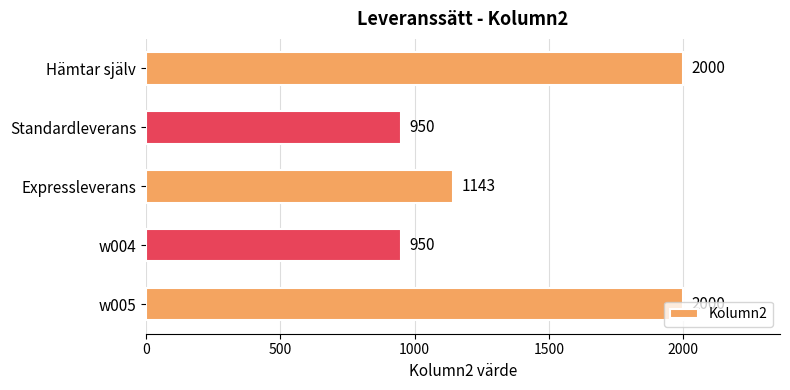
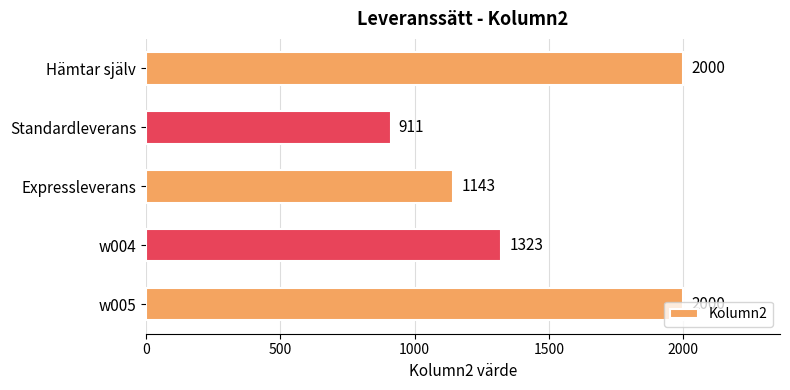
Standardleverans: 950 -> 911
w004: 950 -> 1323
